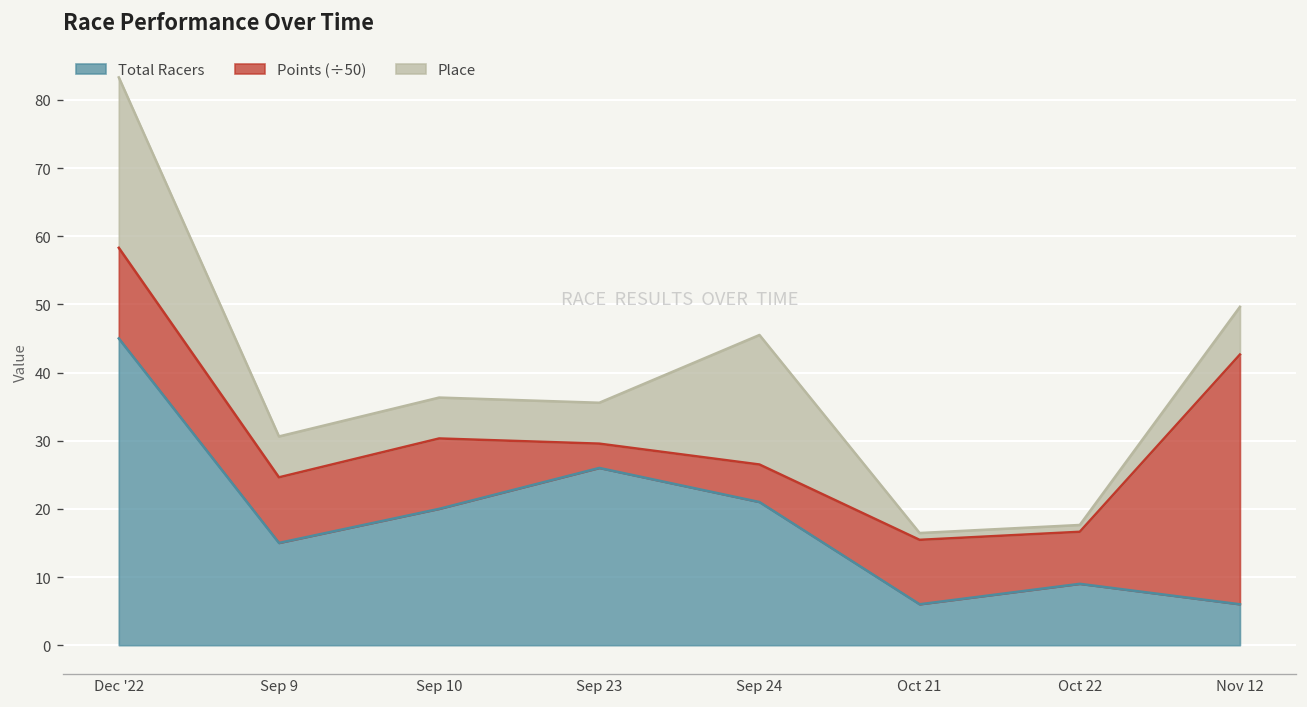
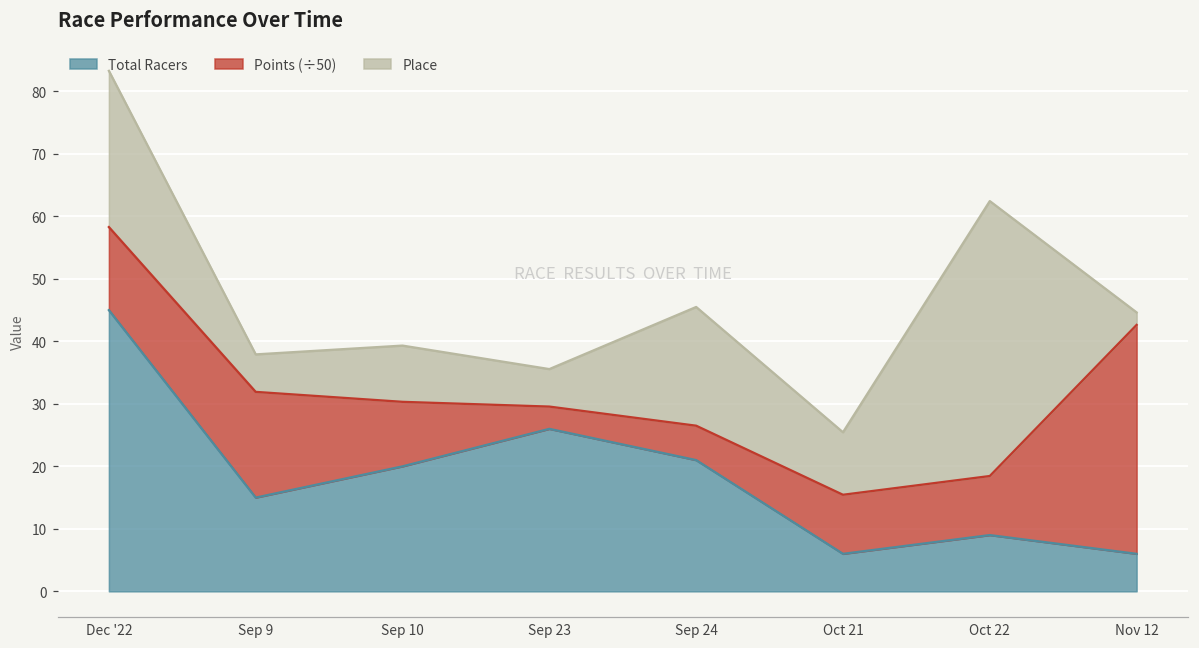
Points (÷50), Sep 9: 10 -> 17
Place, Sep 10: 6 -> 9
Place, Oct 21: 1 -> 10
Points (÷50), Oct 22: 8 -> 9
Place, Oct 22: 1 -> 44
Place, Nov 12: 7 -> 2
